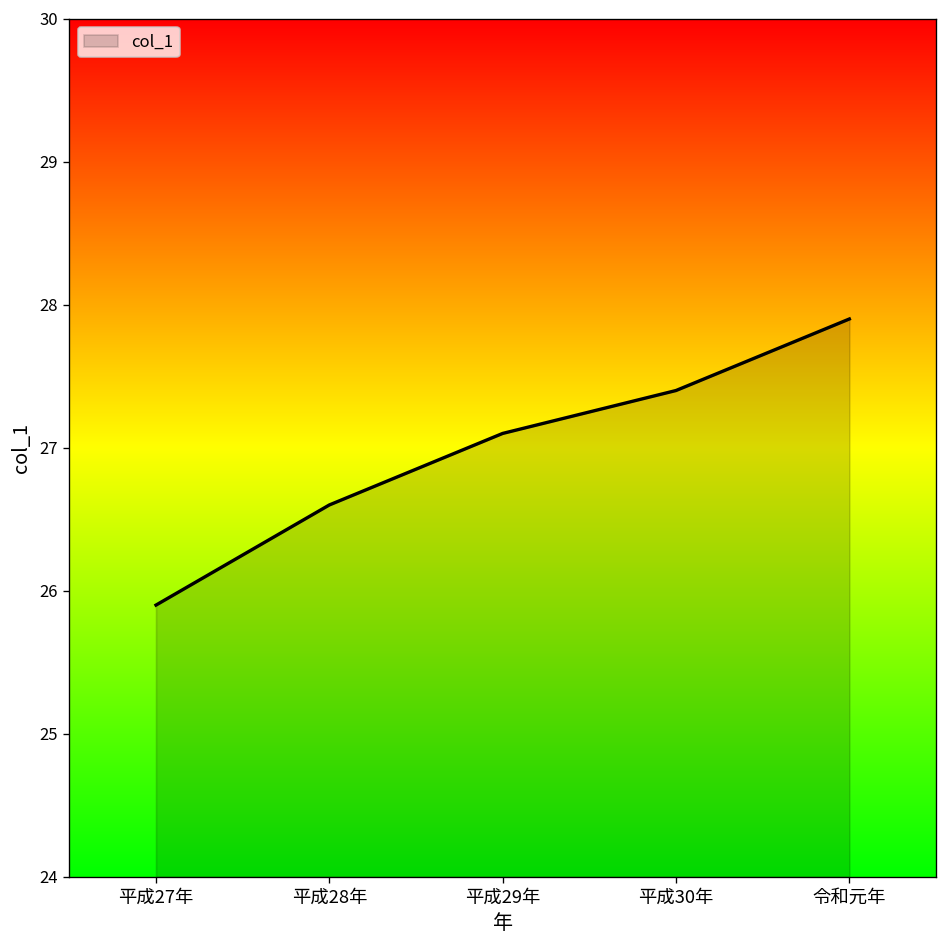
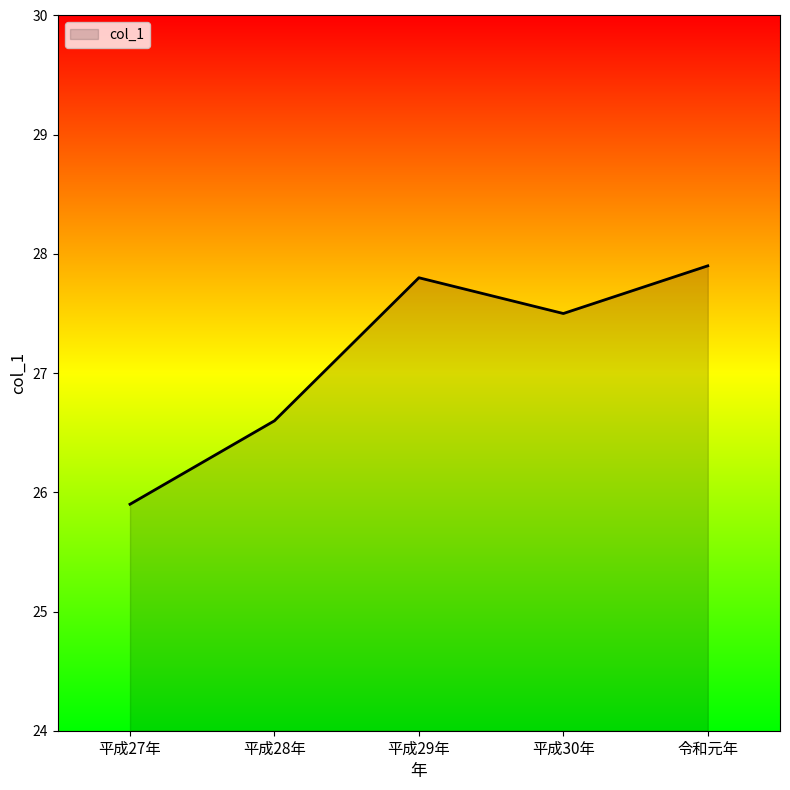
平成29年: 27.1 -> 27.8
平成30年: 27.4 -> 27.5
